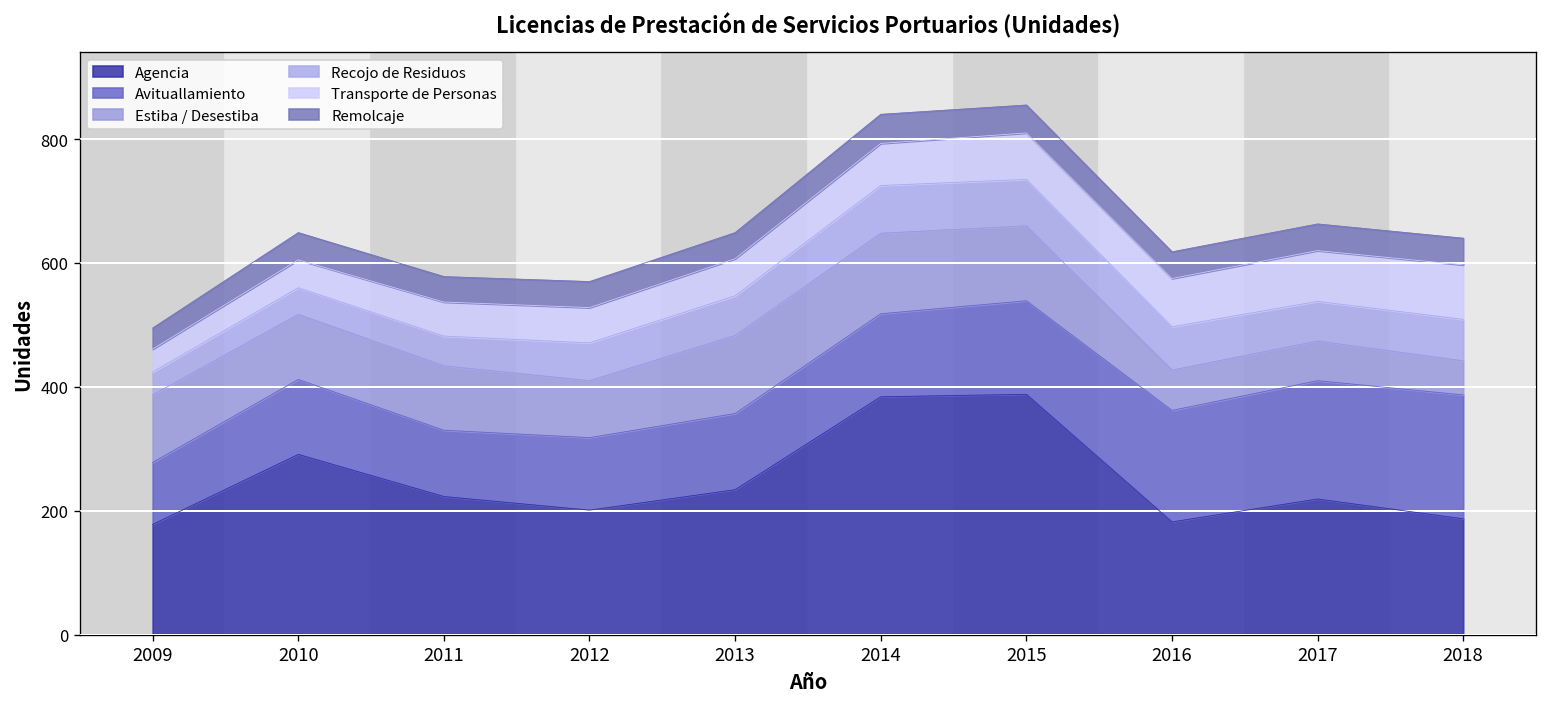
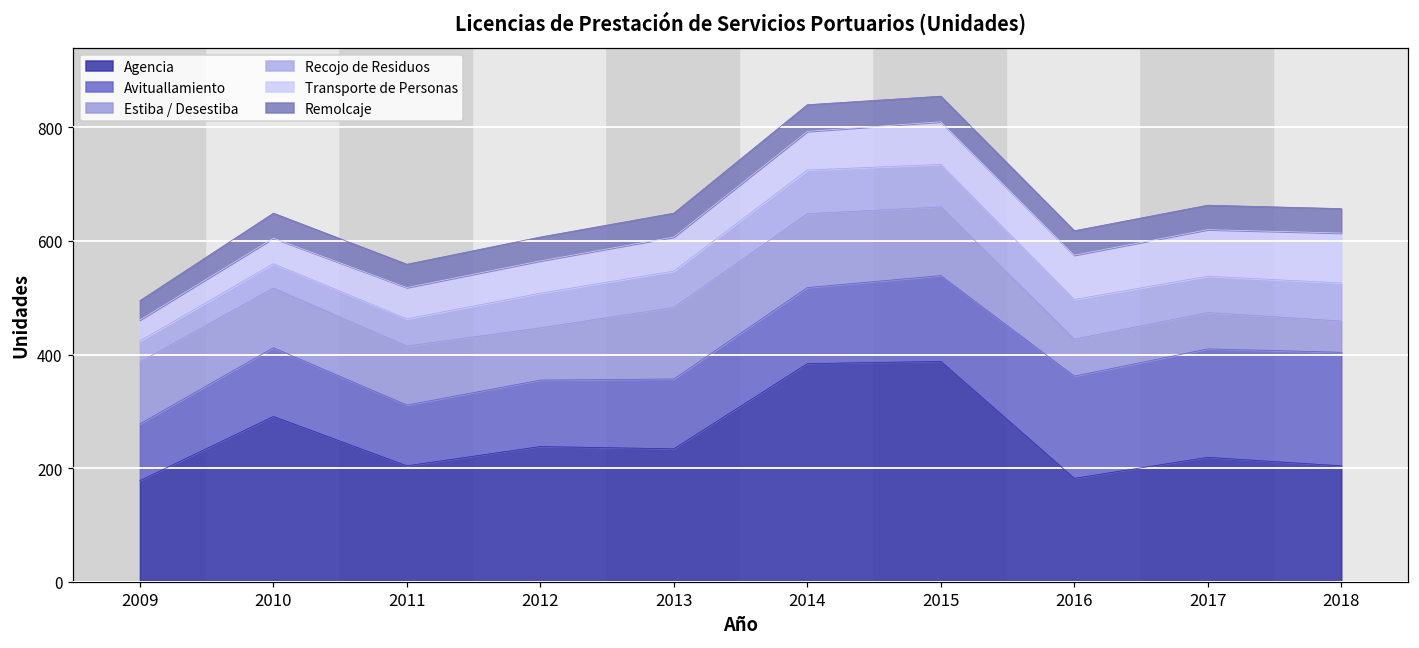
Agencia, 2011: 220 -> 200
Agencia, 2012: 200 -> 240
Agencia, 2018: 190 -> 200
